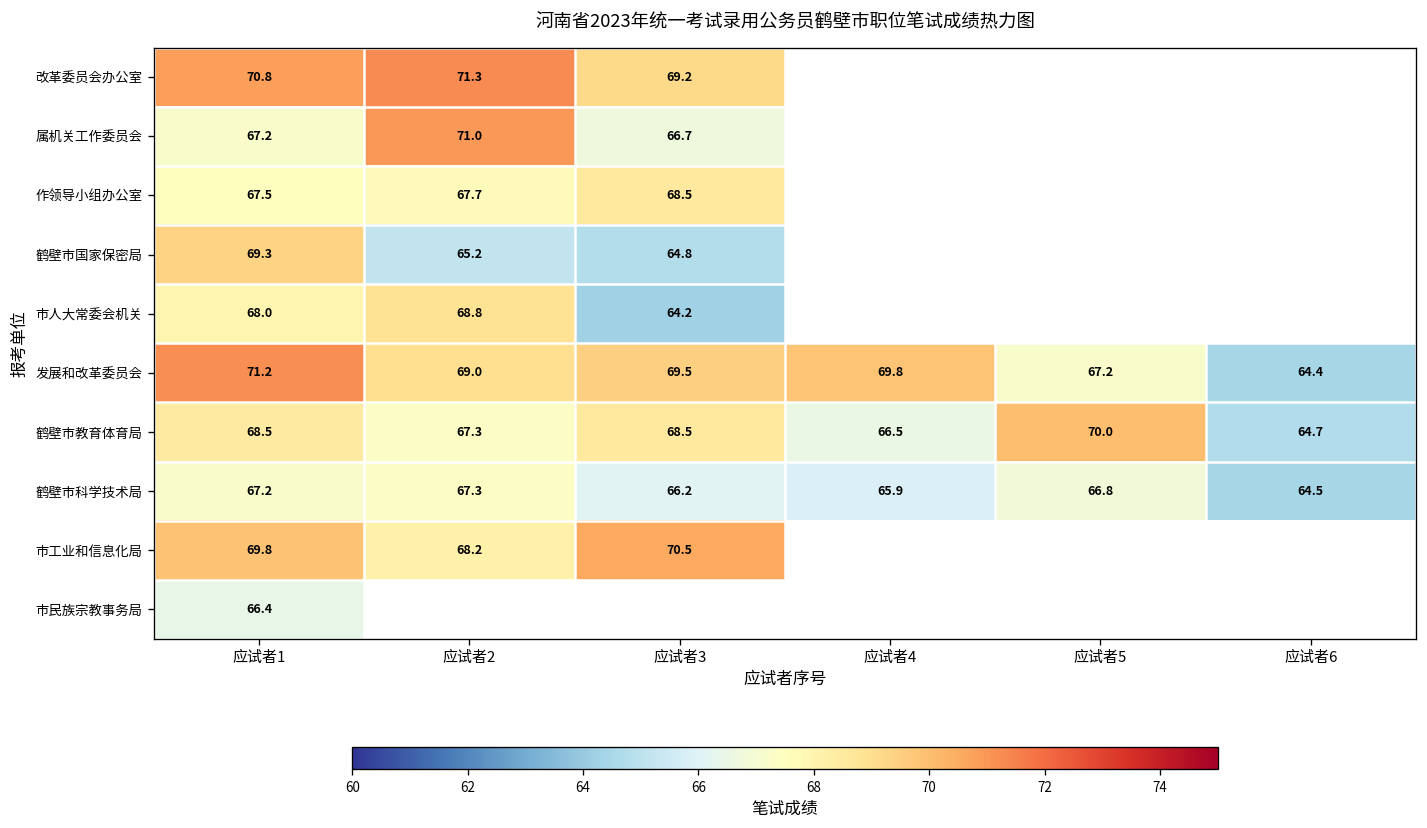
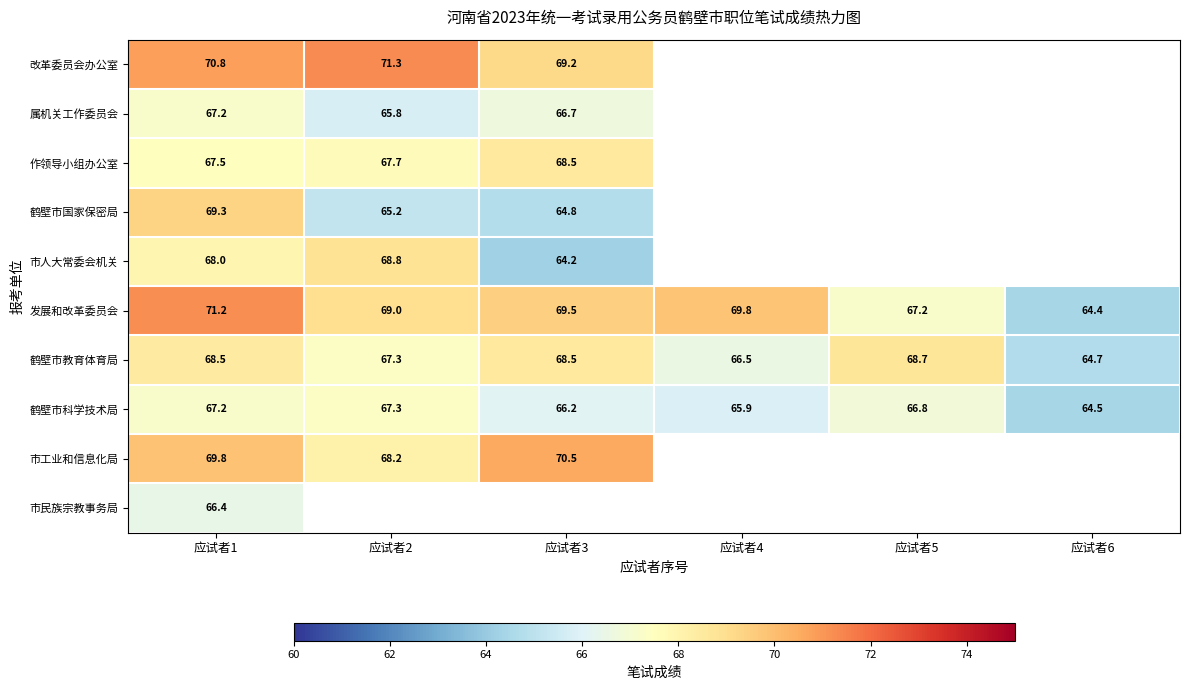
属机关工作委员会, 应试者2: 71.0 -> 65.8
鹤壁市教育体育局, 应试者5: 70.0 -> 68.7
